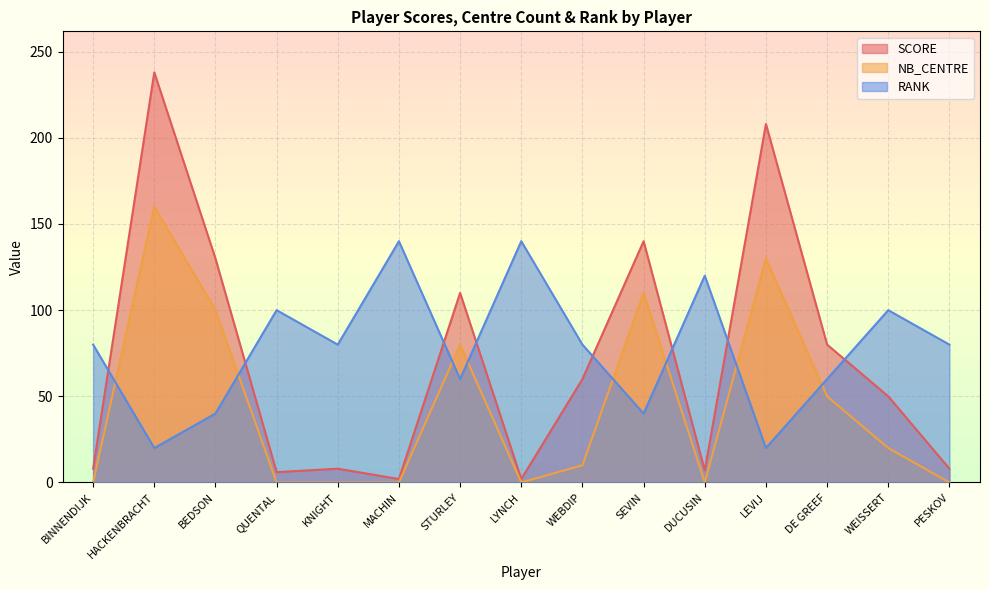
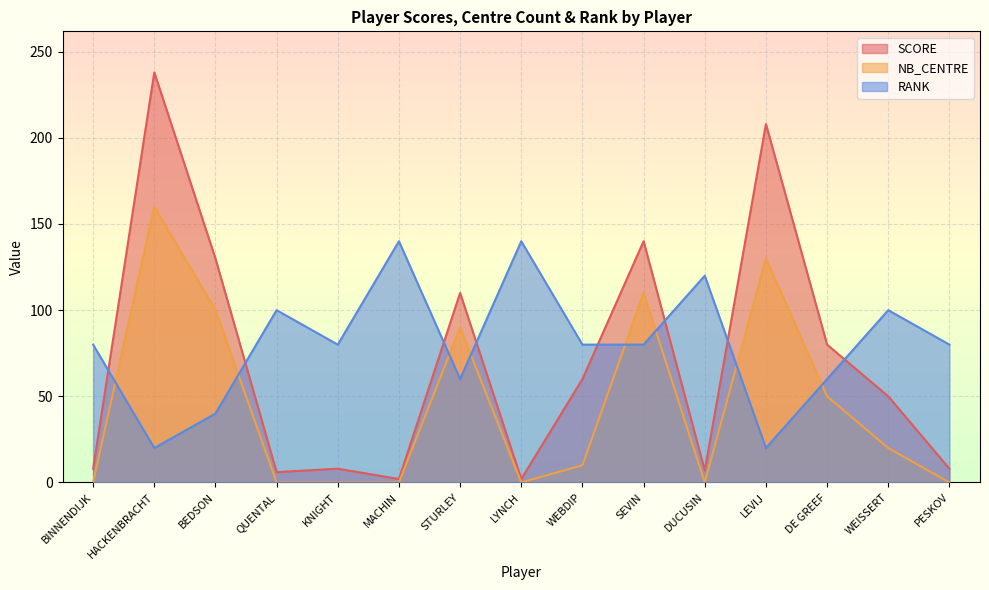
NB_CENTRE, STURLEY: 80 -> 90
RANK, SEVIN: 40 -> 80
